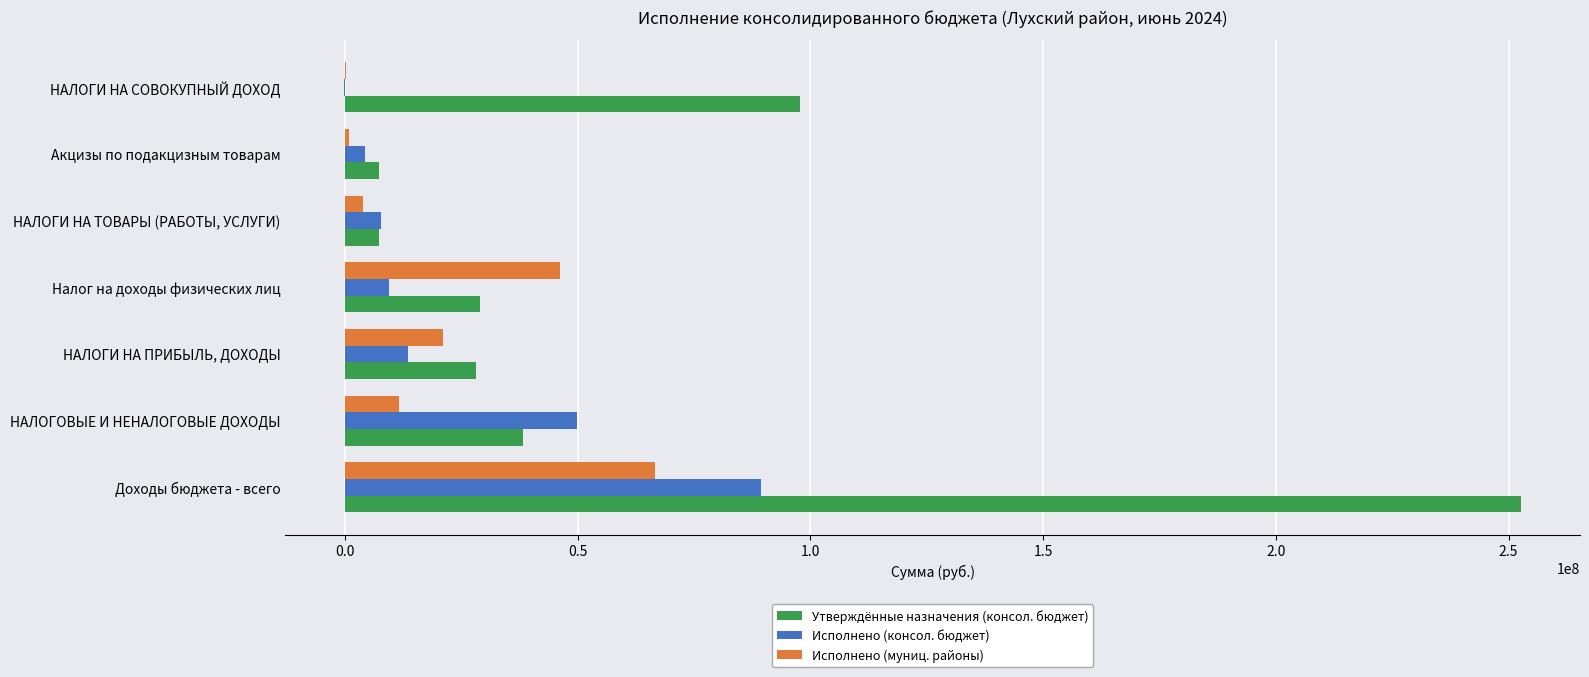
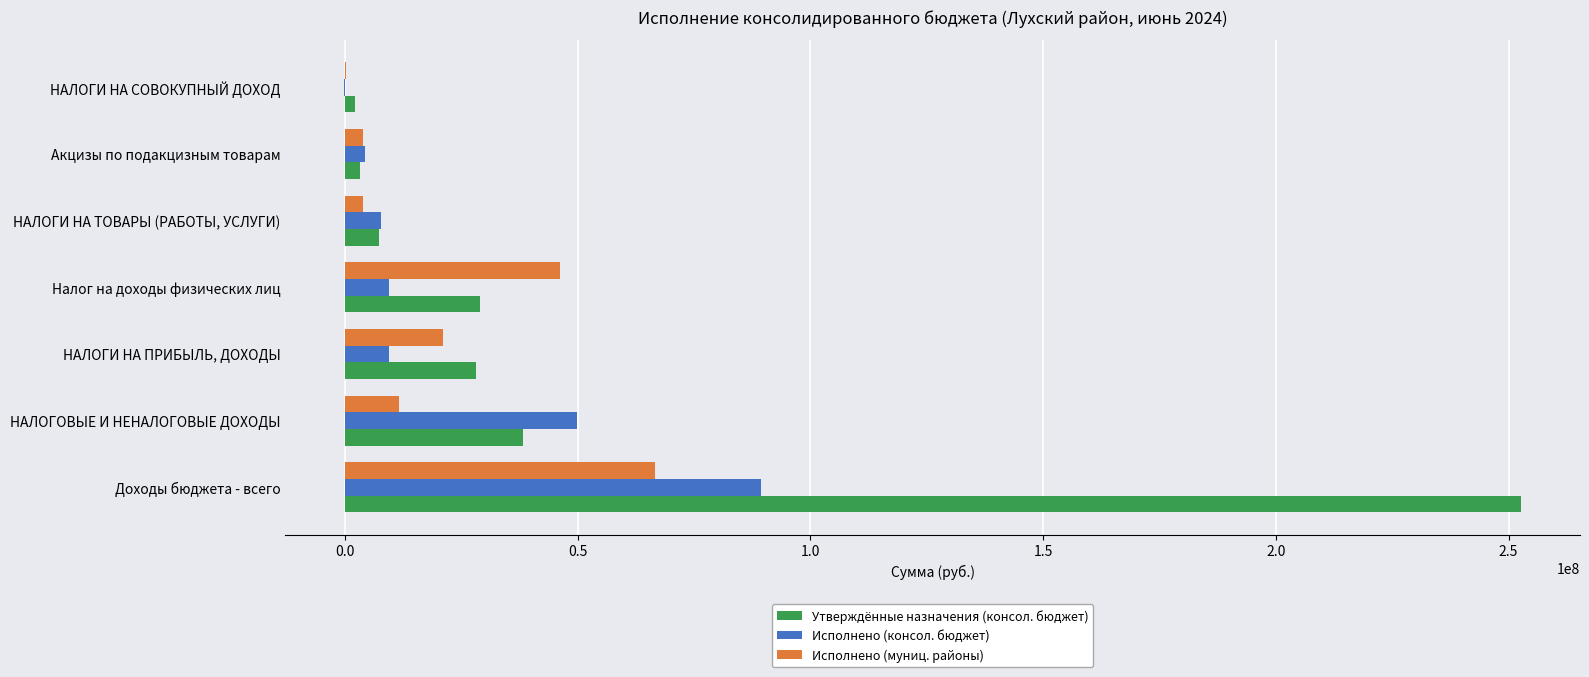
Утверждённые назначения (консол. бюджет), НАЛОГИ НА СОВОКУПНЫЙ ДОХОД: 98000000 -> 2000000
Исполнено (муниц. районы), Акцизы по подакцизным товарам: 1000000 -> 4000000
Утверждённые назначения (консол. бюджет), Акцизы по подакцизным товарам: 7000000 -> 3000000
Исполнено (консол. бюджет), НАЛОГИ НА ПРИБЫЛЬ, ДОХОДЫ: 14000000 -> 9000000
